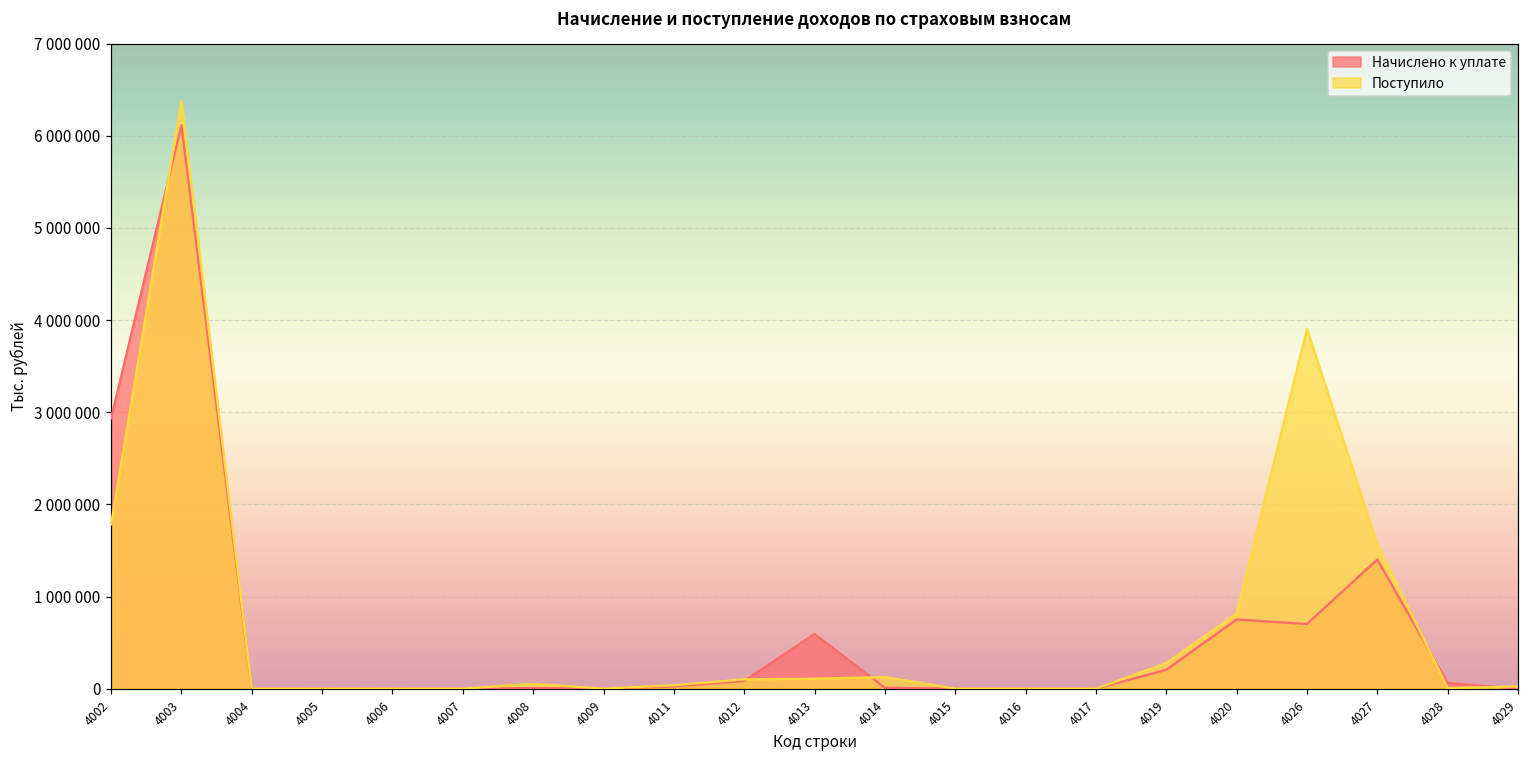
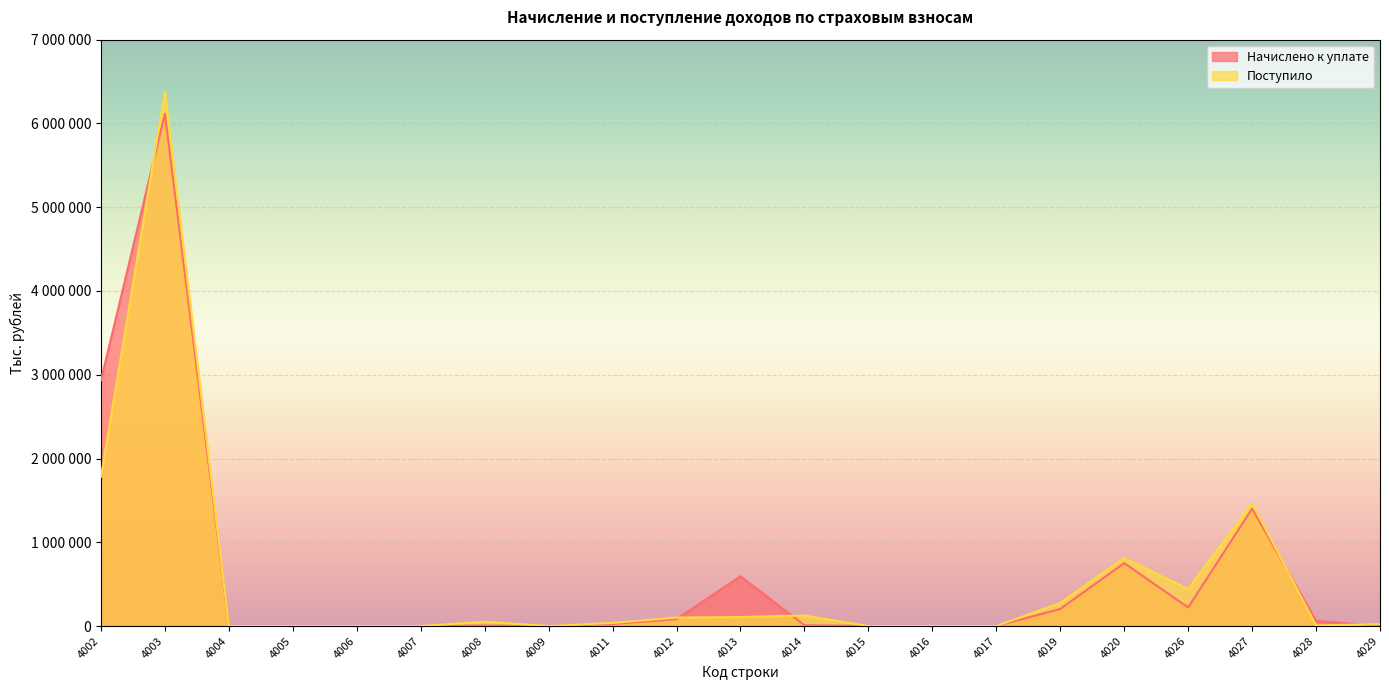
Начислено к уплате, 4026: 700000 -> 200000
Поступило, 4026: 3900000 -> 400000
Поступило, 4027: 1600000 -> 1500000
